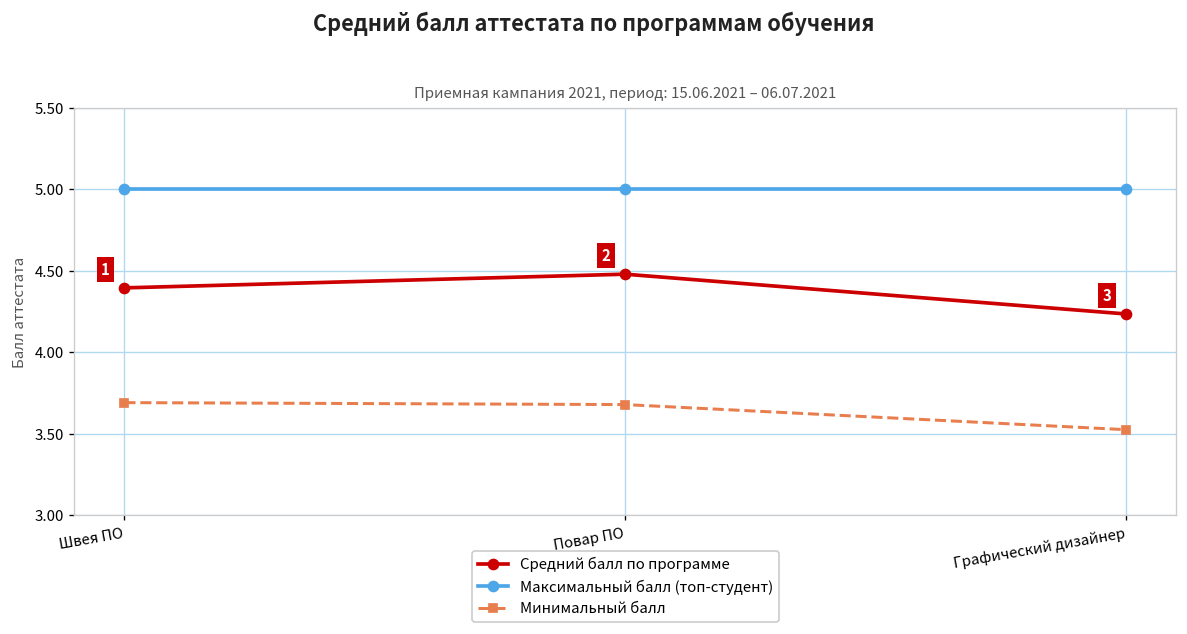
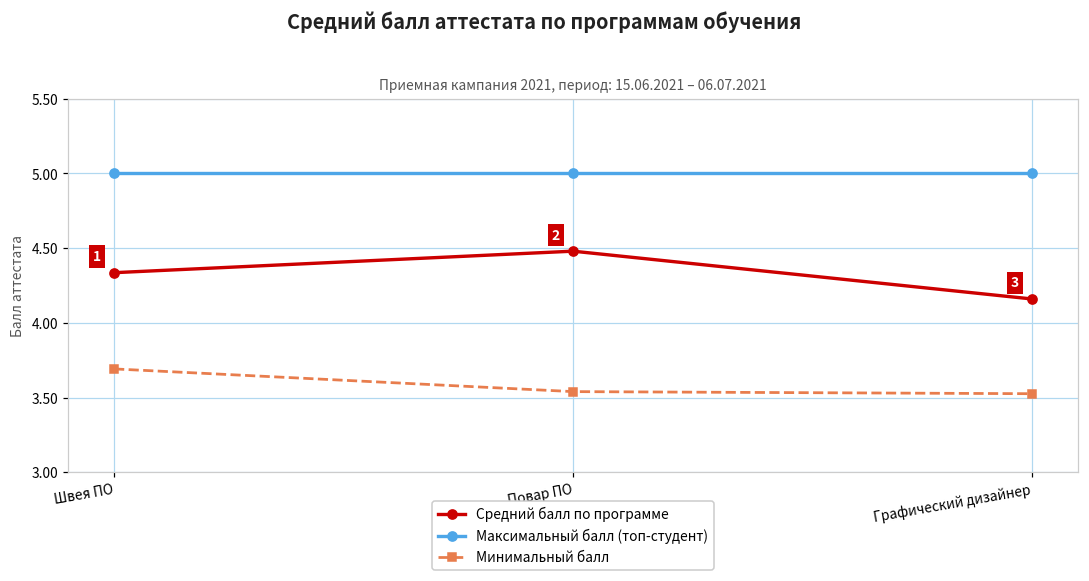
Средний балл по программе, Швея ПО: 4.40 -> 4.34
Минимальный балл, Повар ПО: 3.68 -> 3.54
Средний балл по программе, Графический дизайнер: 4.24 -> 4.16
